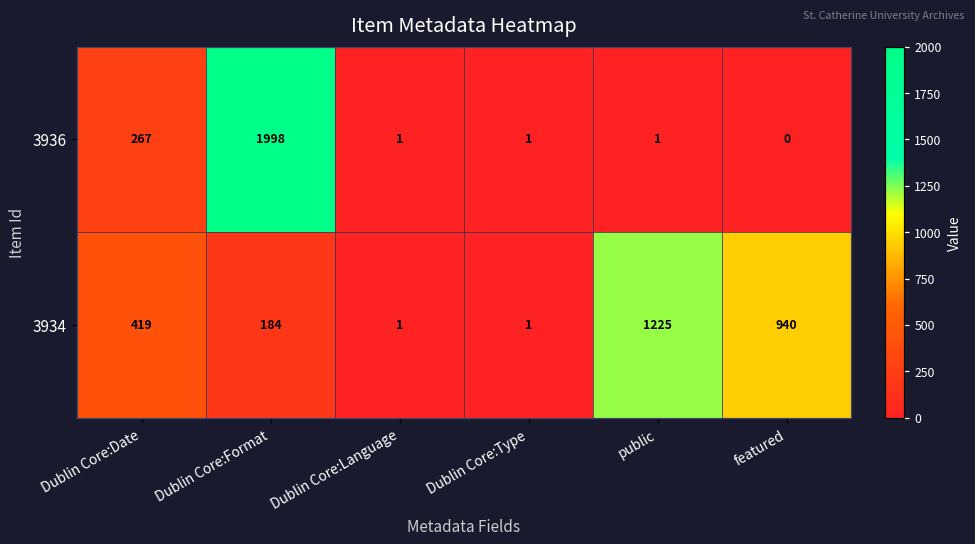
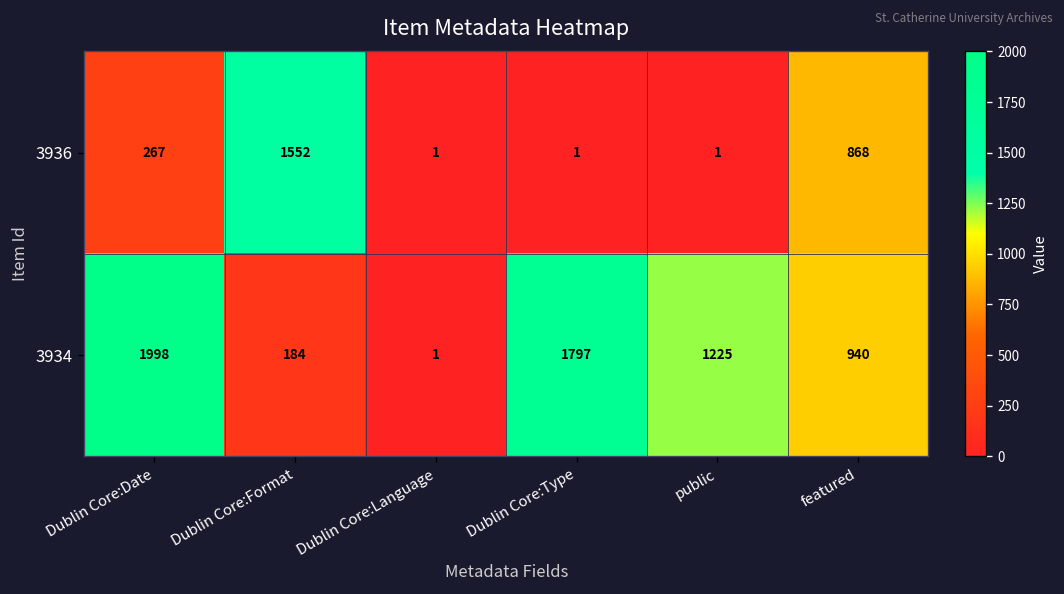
3936, Dublin Core:Format: 1998 -> 1552
3936, featured: 0 -> 868
3934, Dublin Core:Date: 419 -> 1998
3934, Dublin Core:Type: 1 -> 1797
